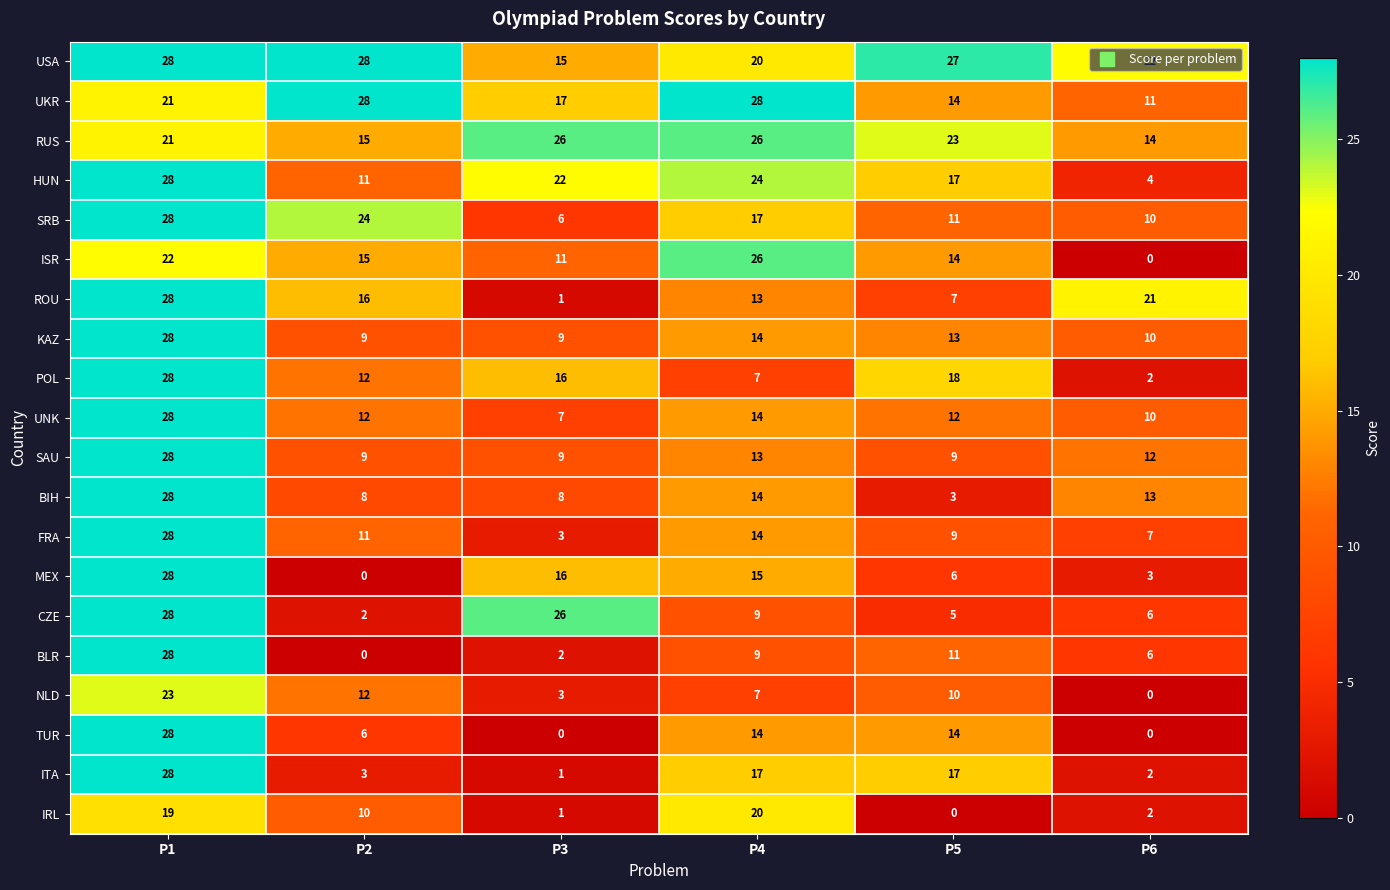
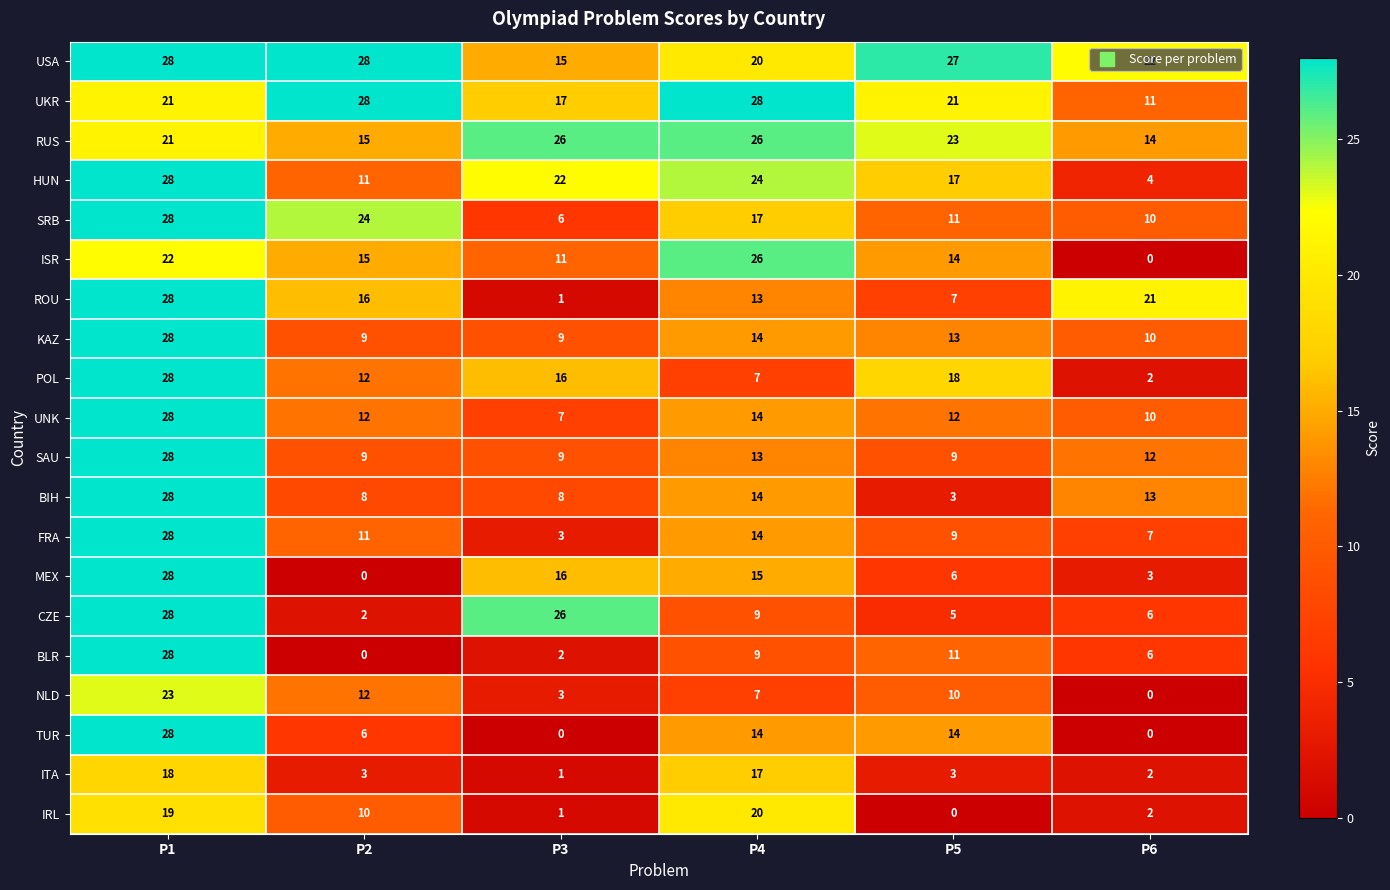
UKR, P5: 14 -> 21
ITA, P1: 28 -> 18
ITA, P5: 17 -> 3
